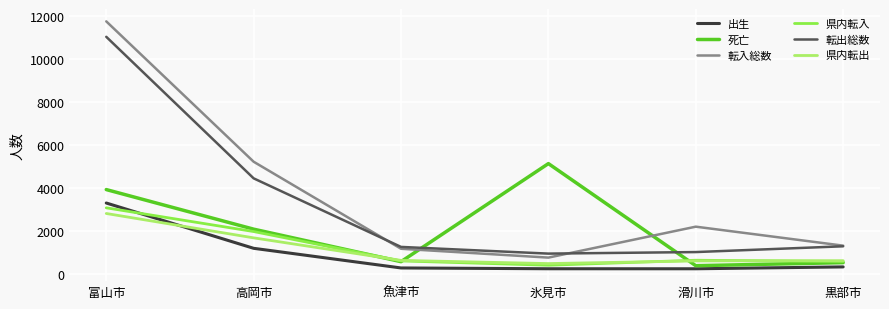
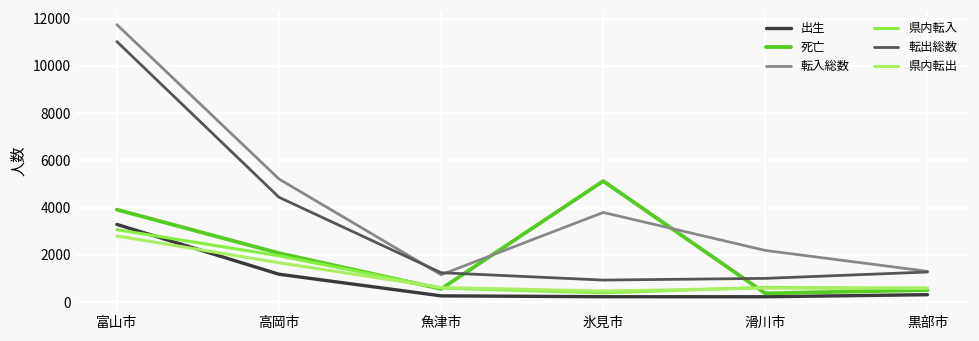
転入総数, 氷見市: 700 -> 3800
